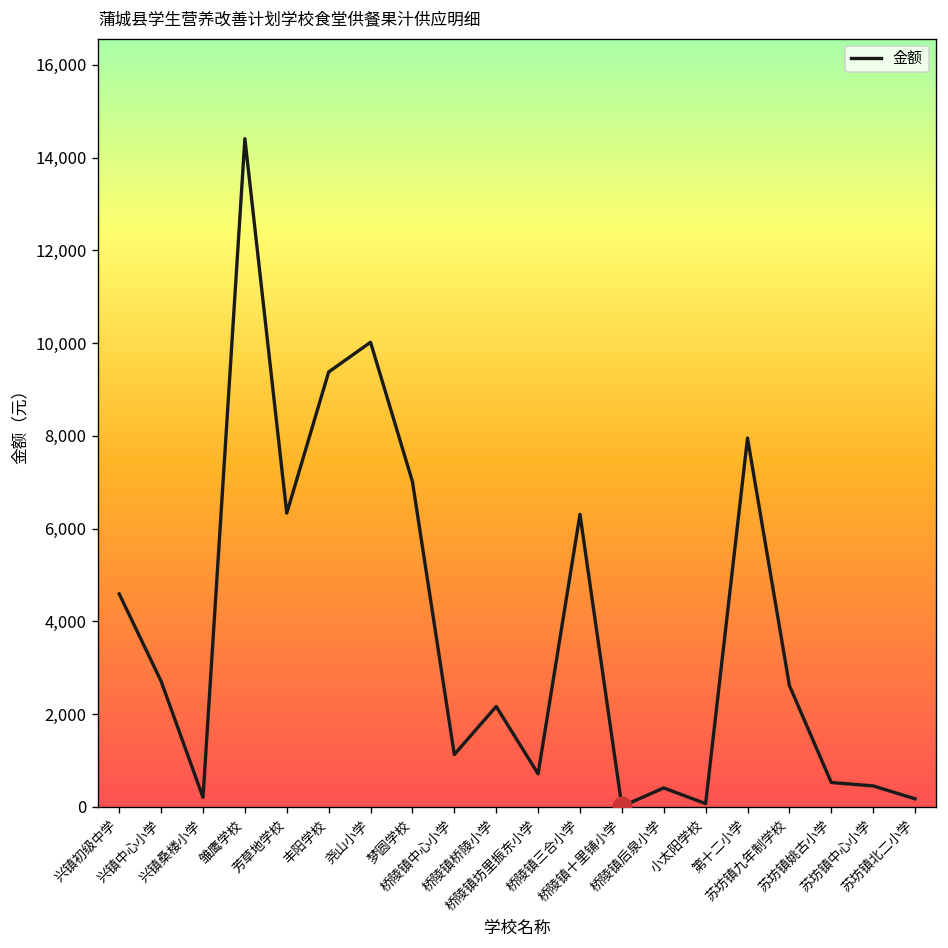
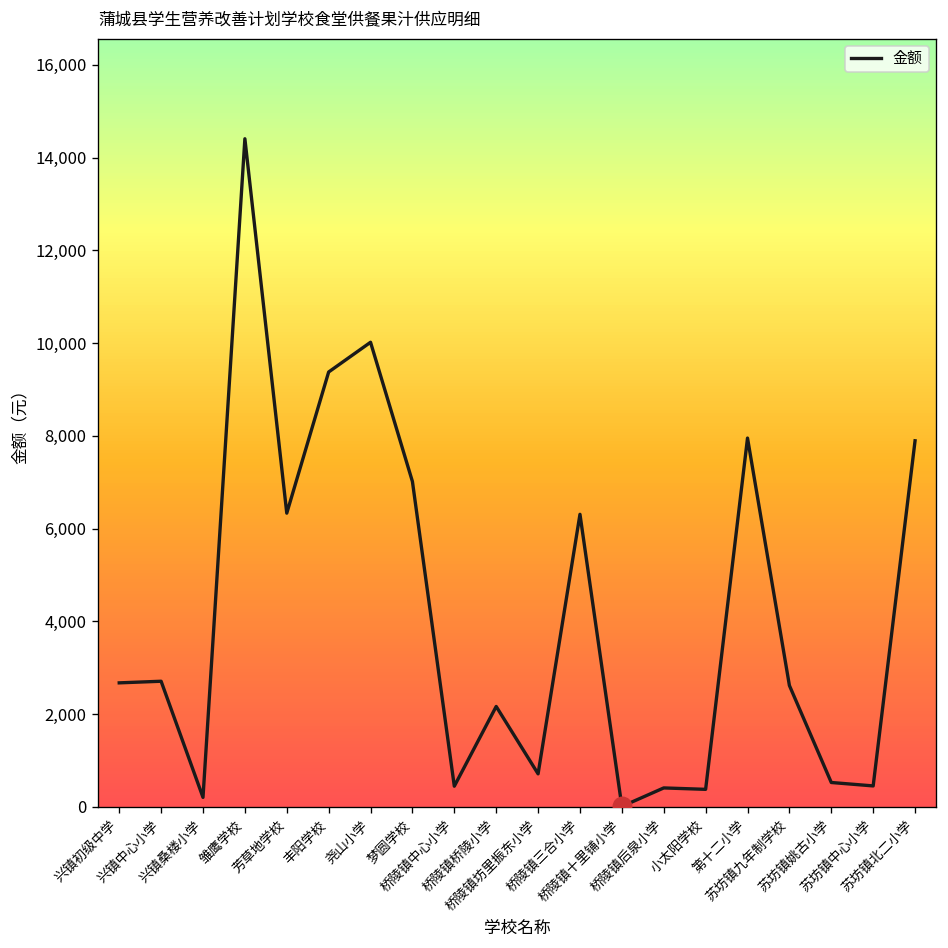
金额, 兴镇初级中学: 4,600 -> 2,700
金额, 桥陵镇中心小学: 1,100 -> 400
金额, 小太阳学校: 100 -> 400
金额, 苏坊镇北二小学: 200 -> 7,900
